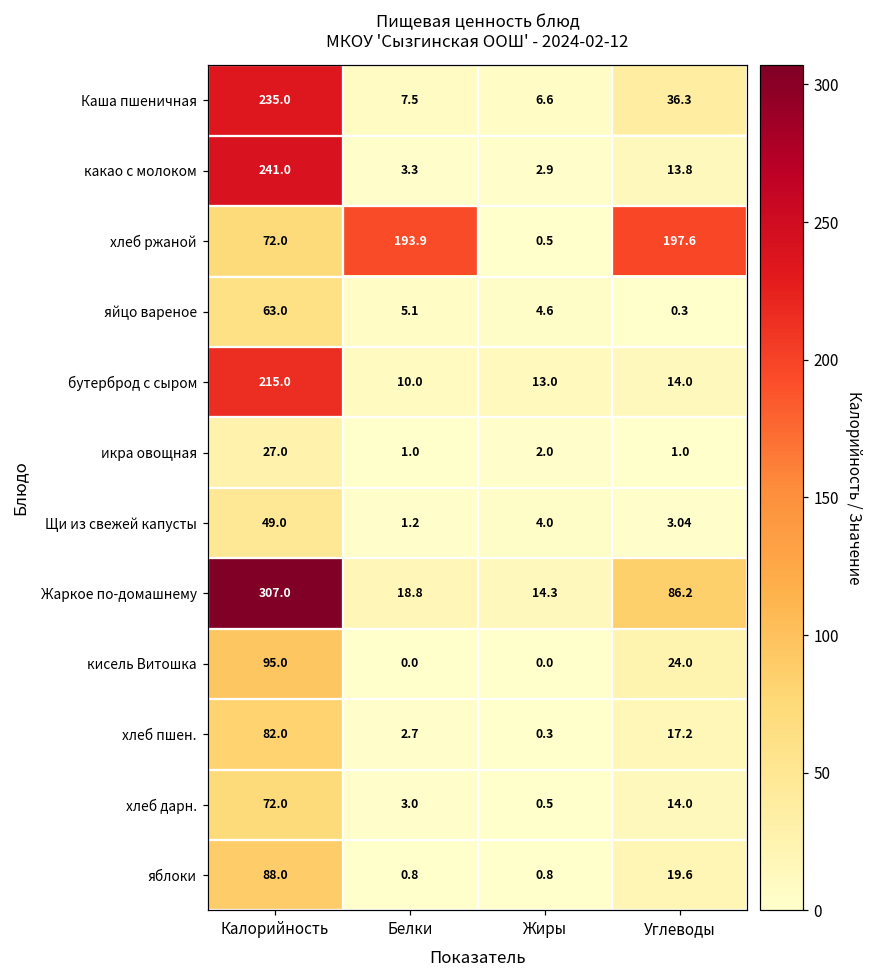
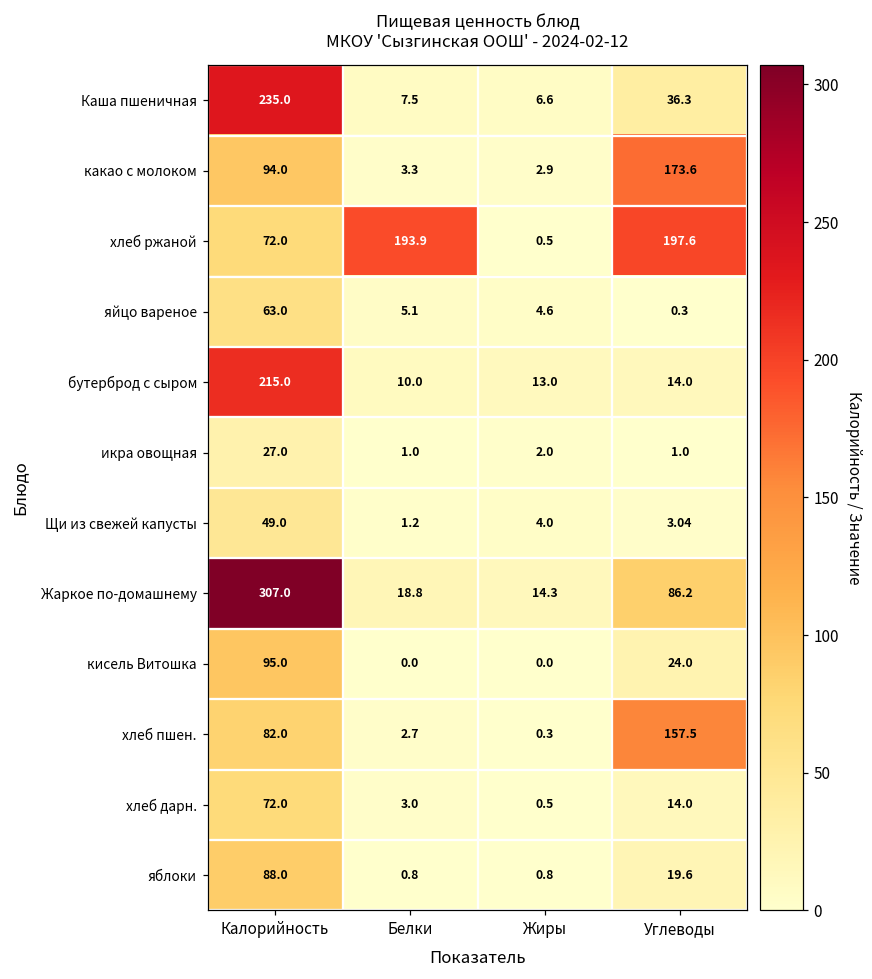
какао с молоком, Калорийность: 241.0 -> 94.0
какао с молоком, Углеводы: 13.8 -> 173.6
хлеб пшен., Углеводы: 17.2 -> 157.5
